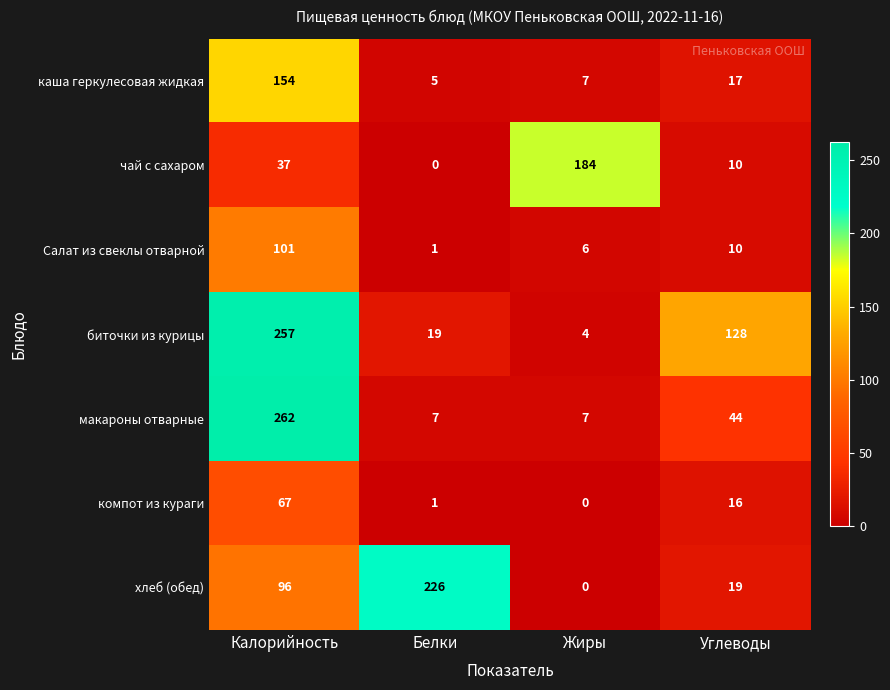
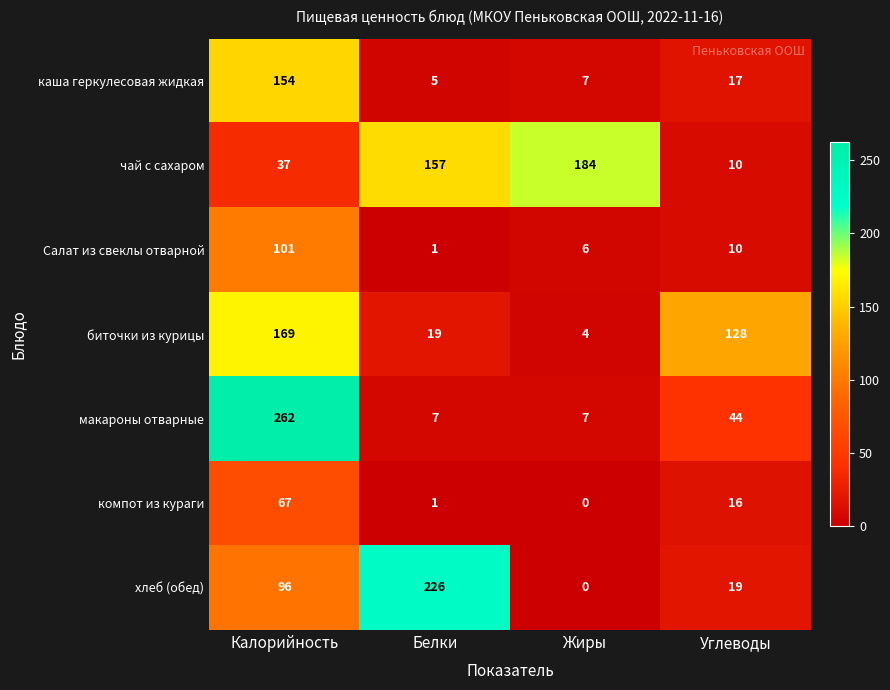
чай с сахаром, Белки: 0 -> 157
биточки из курицы, Калорийность: 257 -> 169
